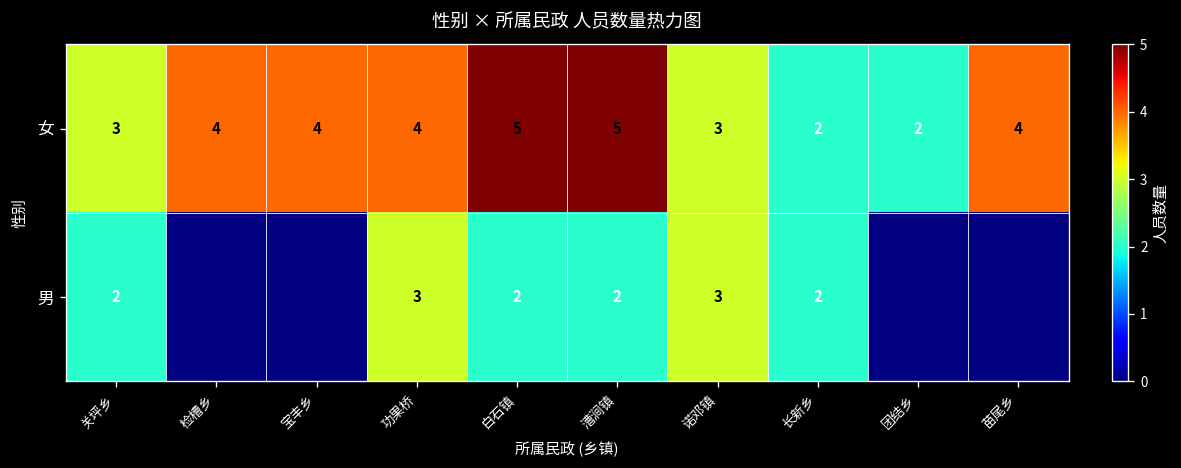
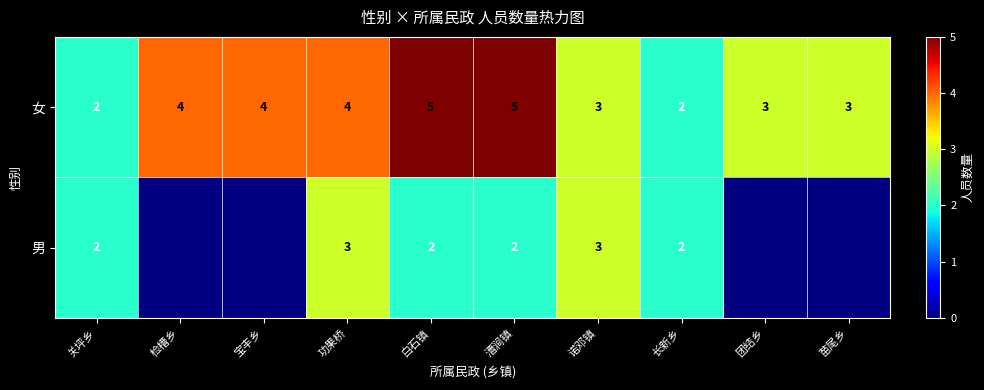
女, 关坪乡: 3 -> 2
女, 团结乡: 2 -> 3
女, 苗尾乡: 4 -> 3
